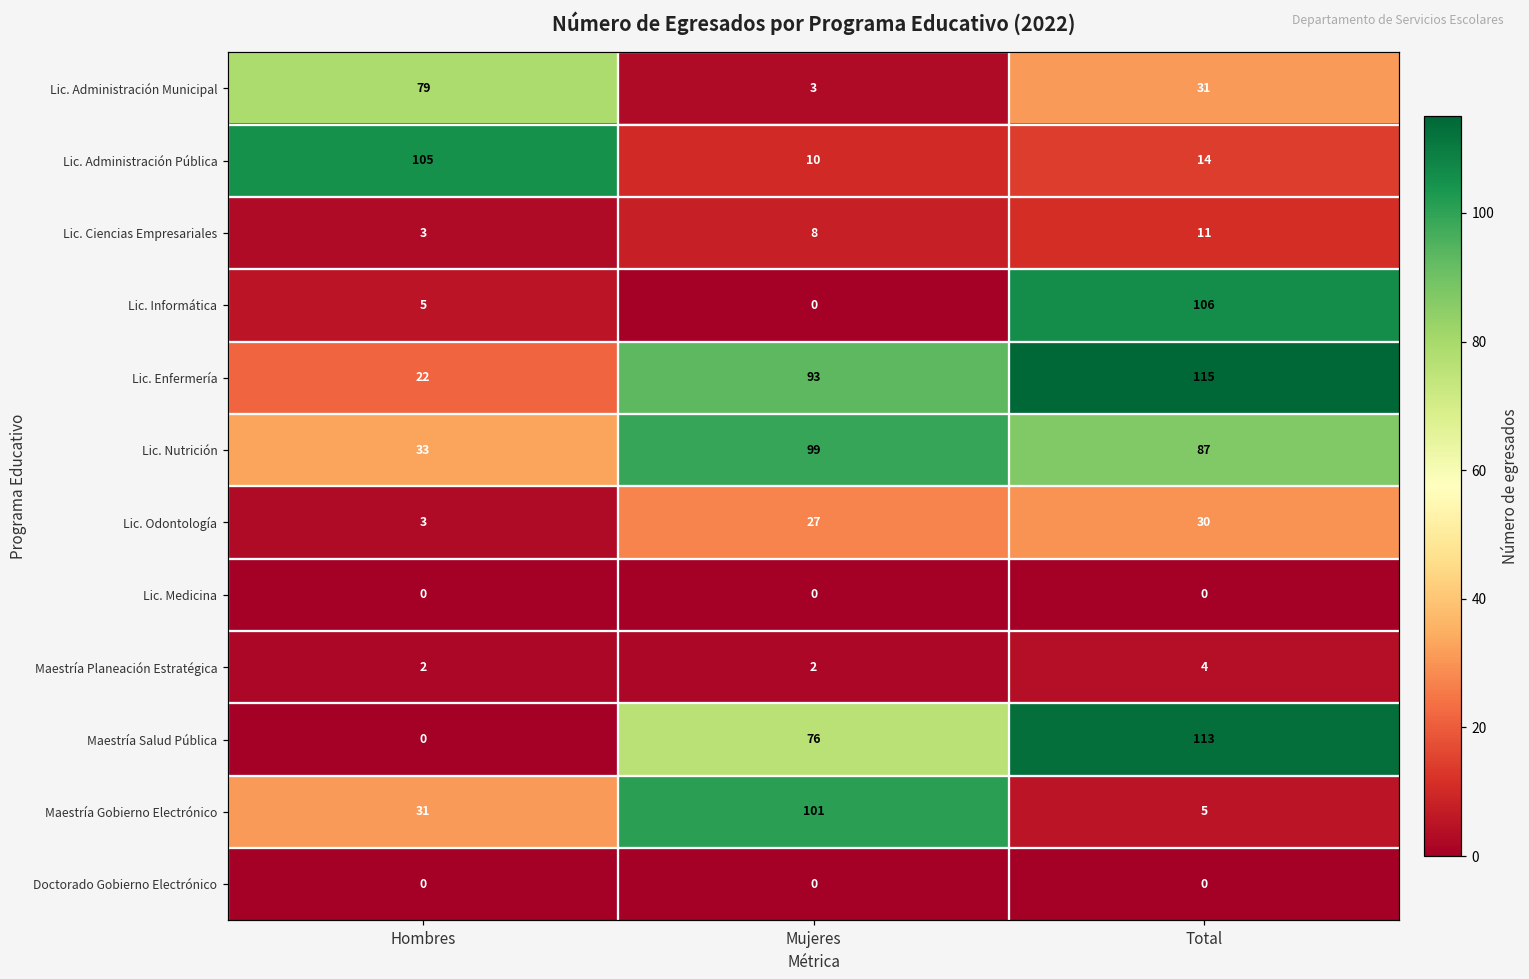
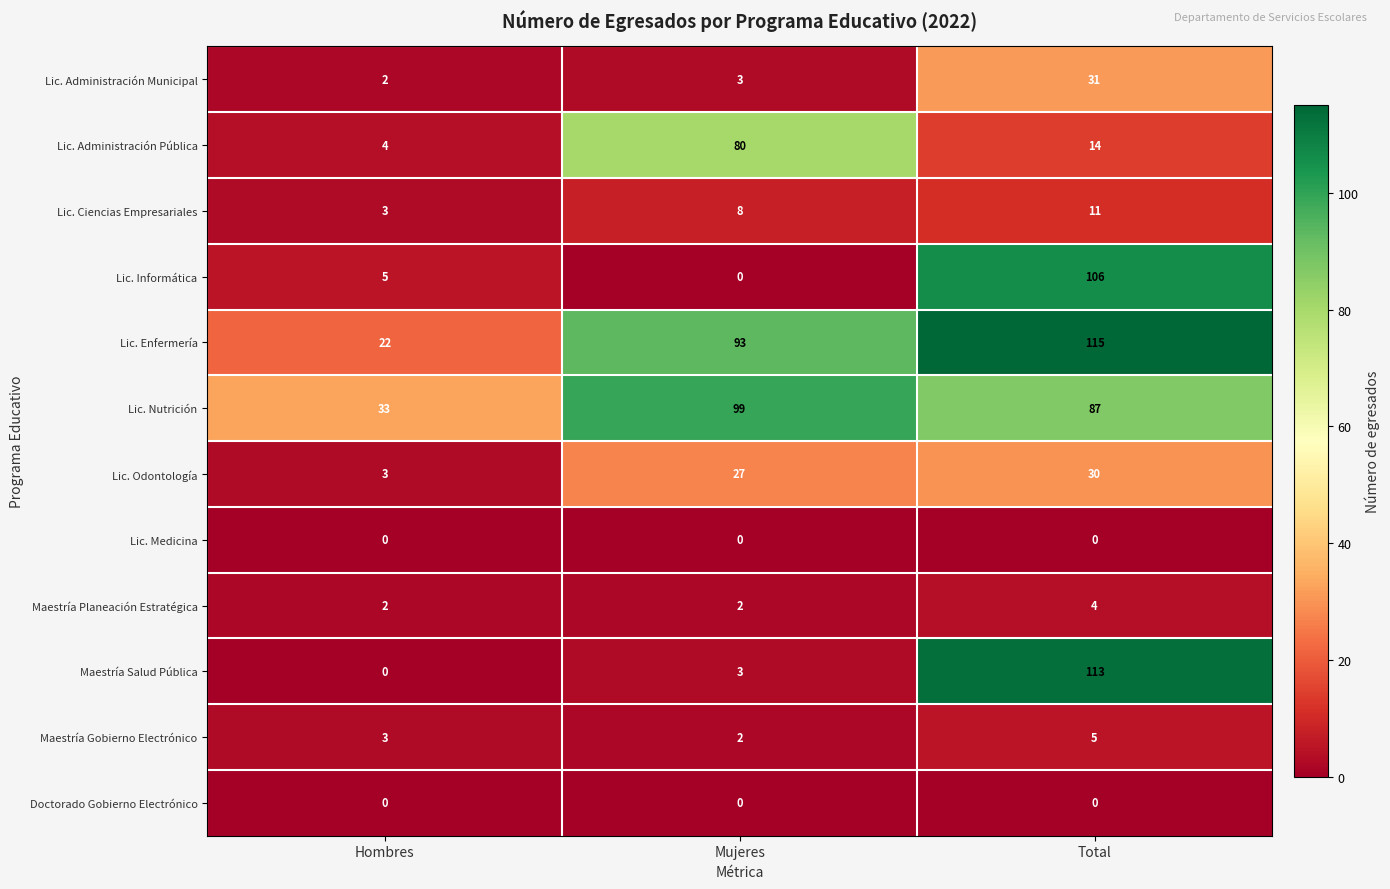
Lic. Administración Municipal, Hombres: 79 -> 2
Lic. Administración Pública, Hombres: 105 -> 4
Lic. Administración Pública, Mujeres: 10 -> 80
Maestría Salud Pública, Mujeres: 76 -> 3
Maestría Gobierno Electrónico, Hombres: 31 -> 3
Maestría Gobierno Electrónico, Mujeres: 101 -> 2
